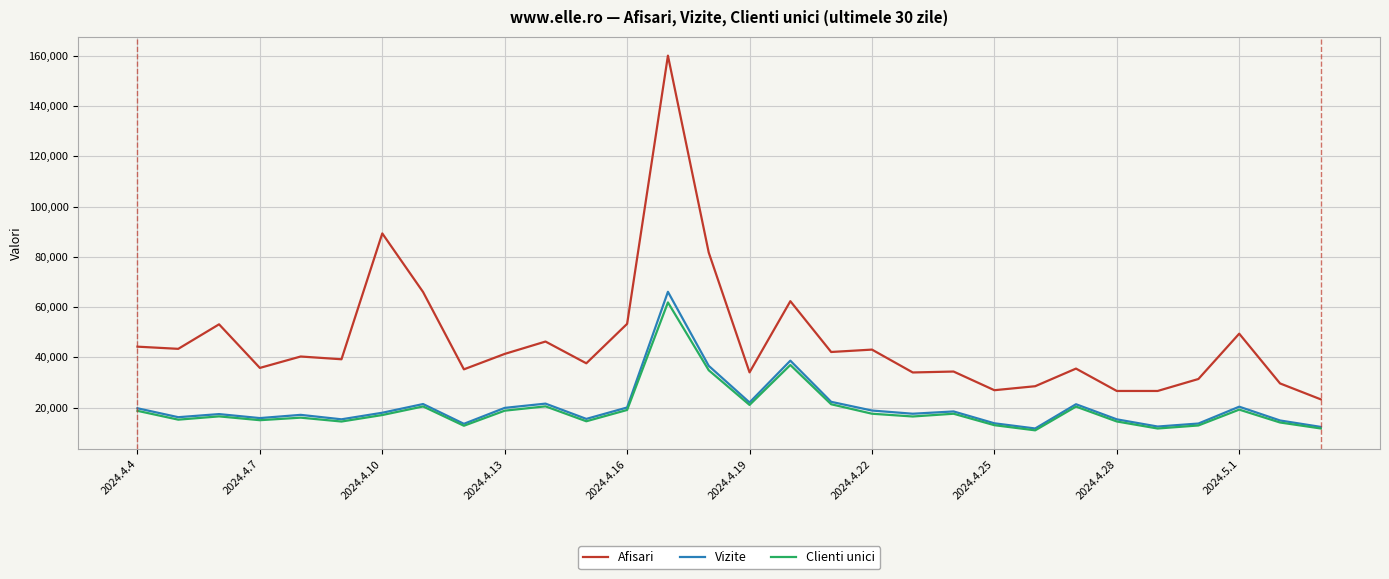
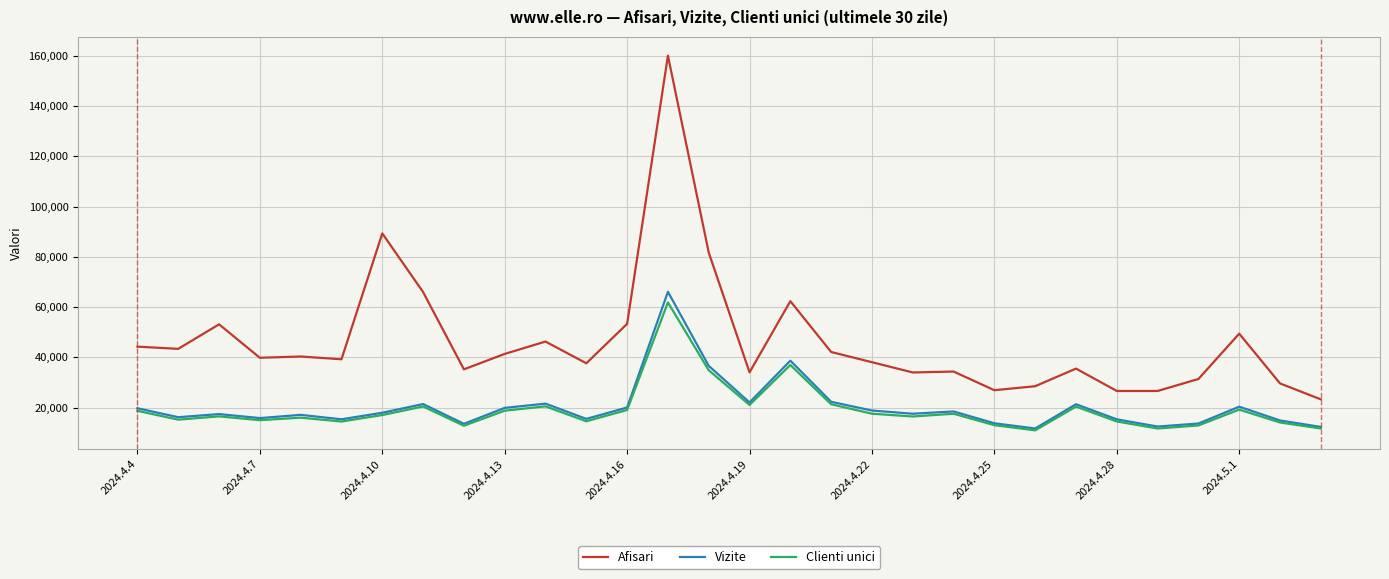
Afisari, 2024.4.7: 36,000 -> 40,000
Afisari, 2024.4.22: 43,000 -> 38,000
